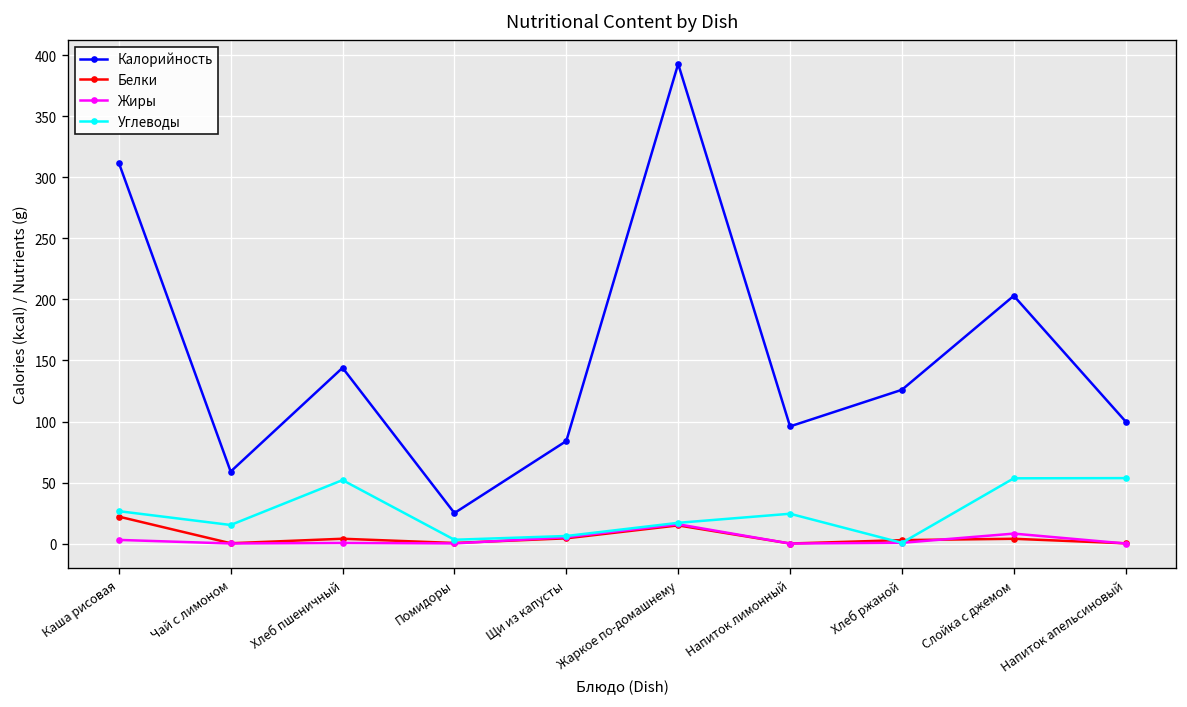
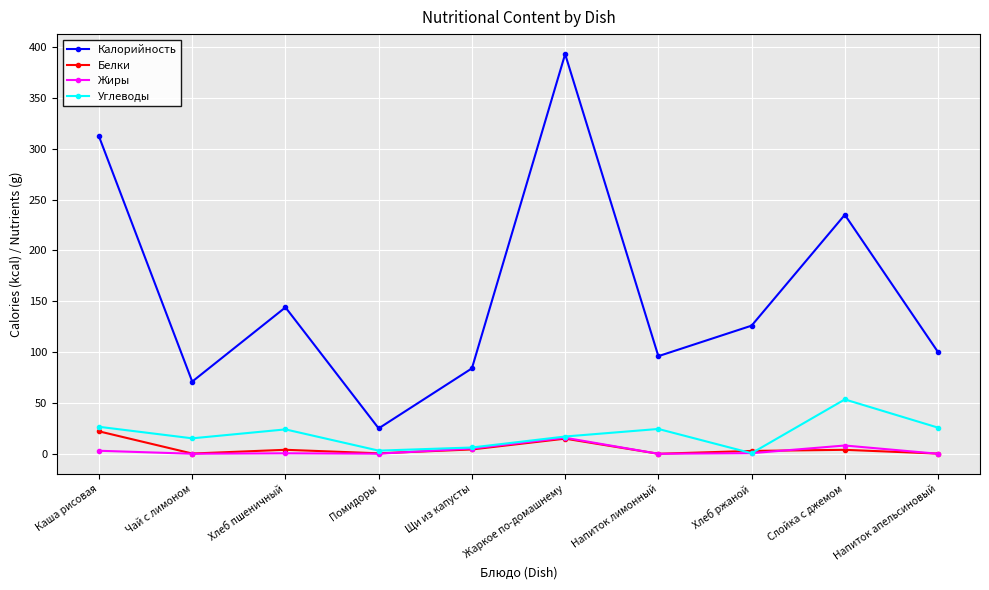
Калорийность, Чай с лимоном: 59 -> 71
Углеводы, Хлеб пшеничный: 52 -> 24
Калорийность, Слойка с джемом: 203 -> 235
Углеводы, Напиток апельсиновый: 54 -> 26
